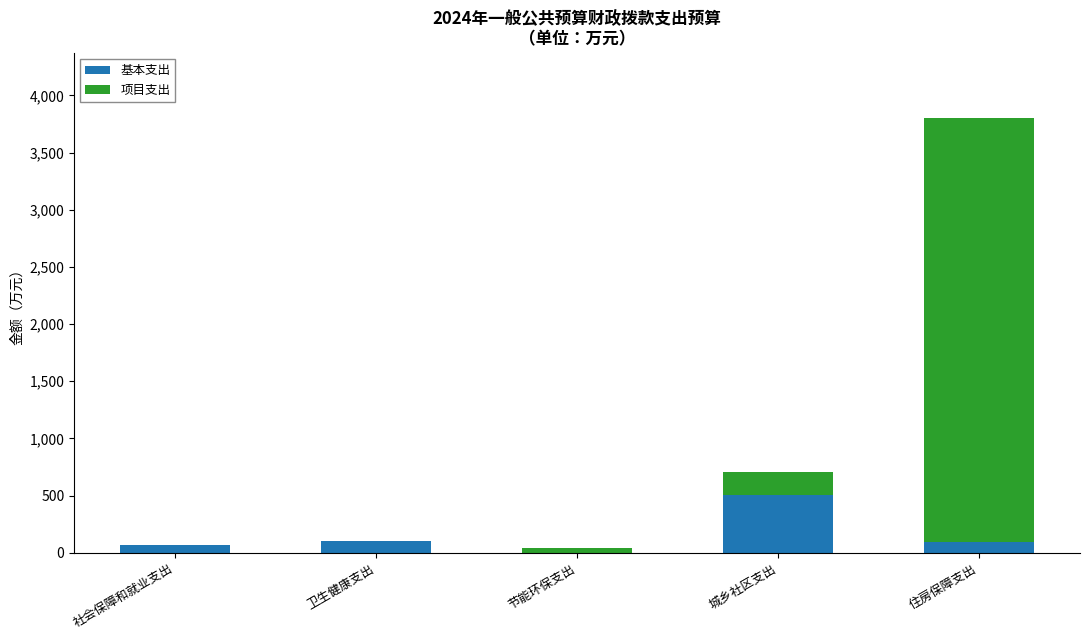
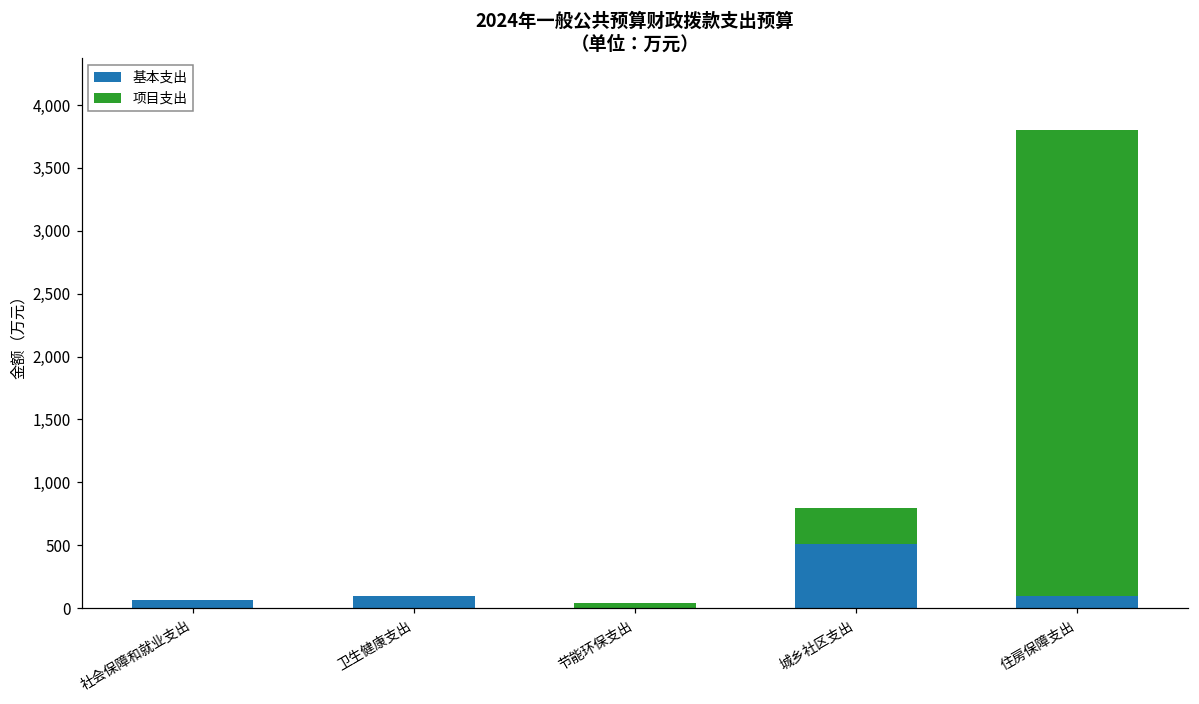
项目支出, 城乡社区支出: 200 -> 290
